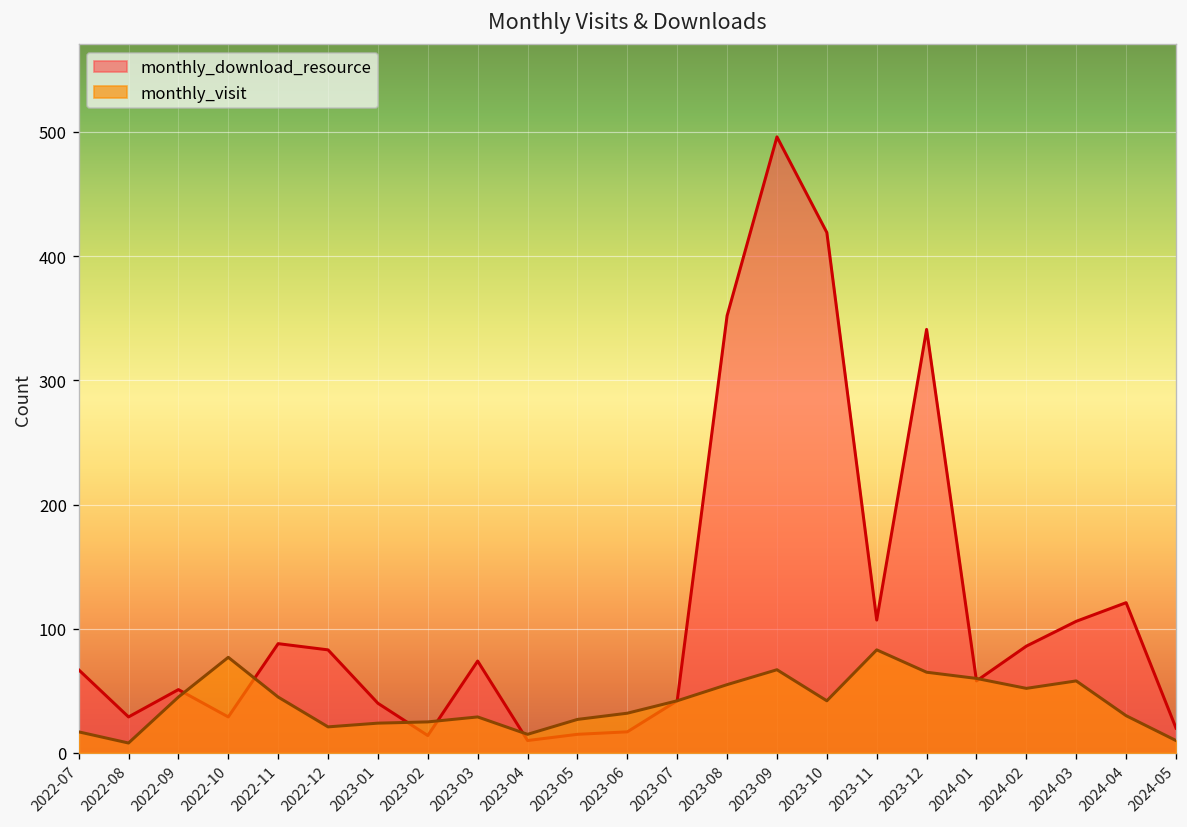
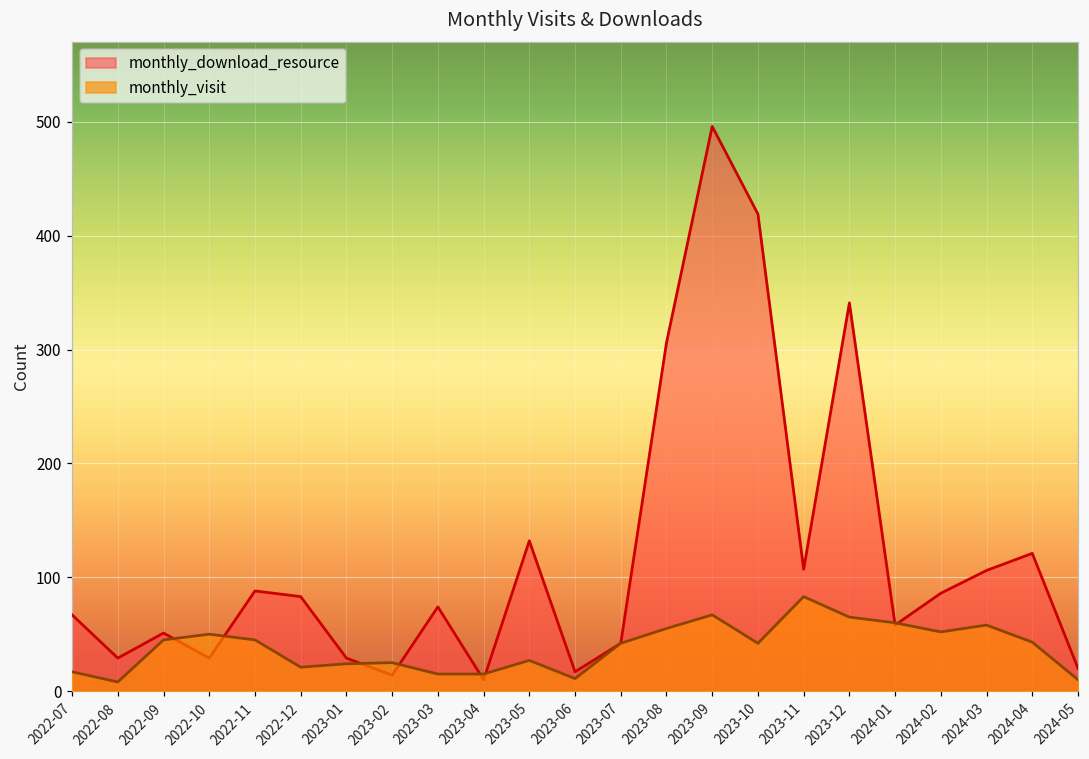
monthly_visit, 2022-10: 77 -> 50
monthly_download_resource, 2023-01: 40 -> 29
monthly_visit, 2023-03: 29 -> 15
monthly_download_resource, 2023-05: 15 -> 132
monthly_visit, 2023-06: 32 -> 11
monthly_download_resource, 2023-08: 352 -> 306
monthly_visit, 2024-04: 30 -> 43
